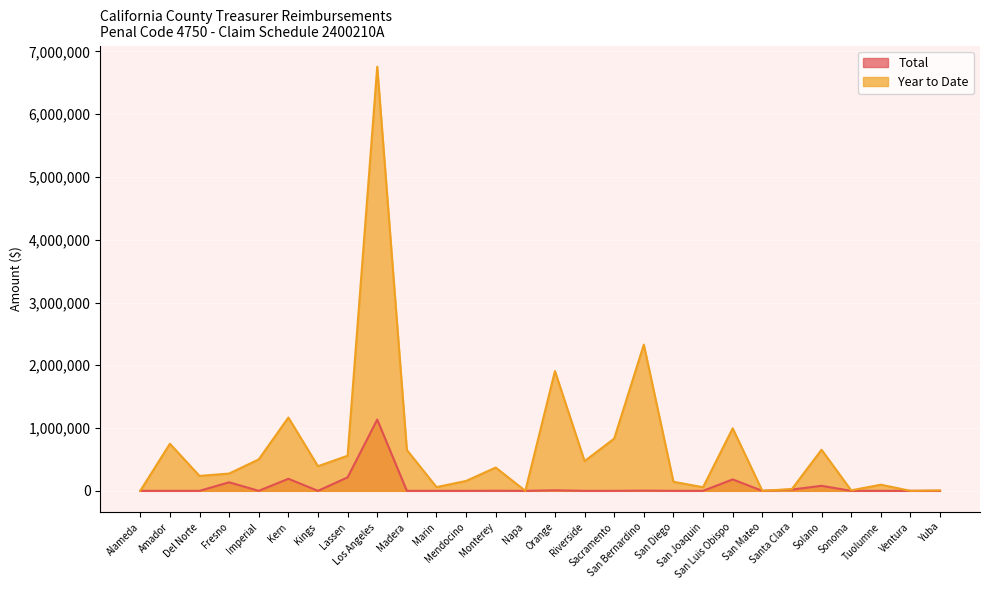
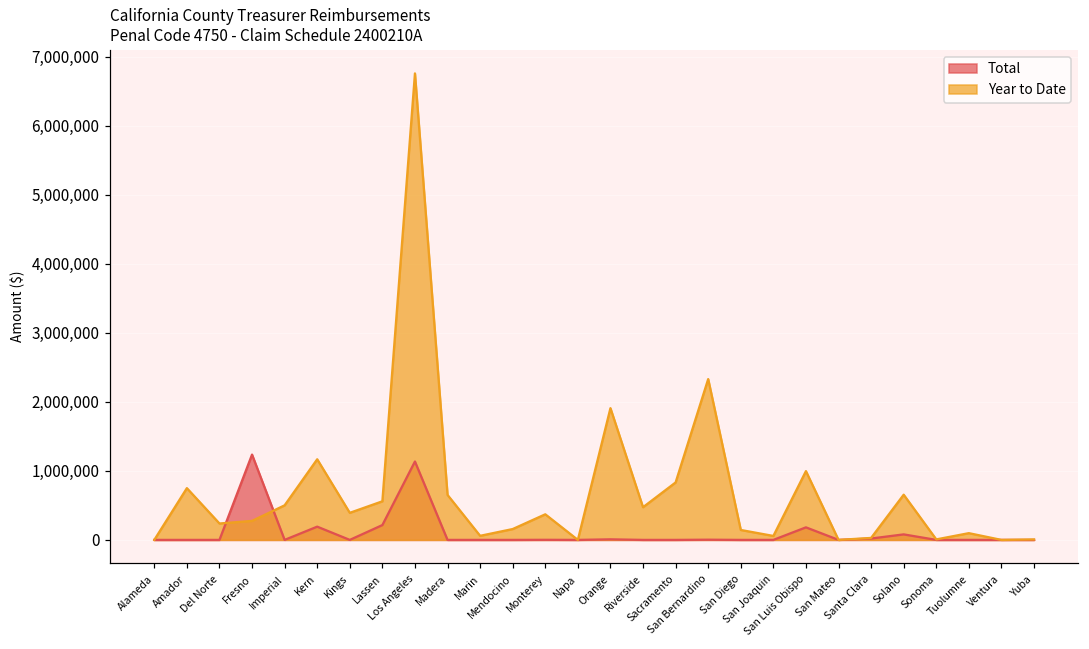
Total, Fresno: 100,000 -> 1,200,000
